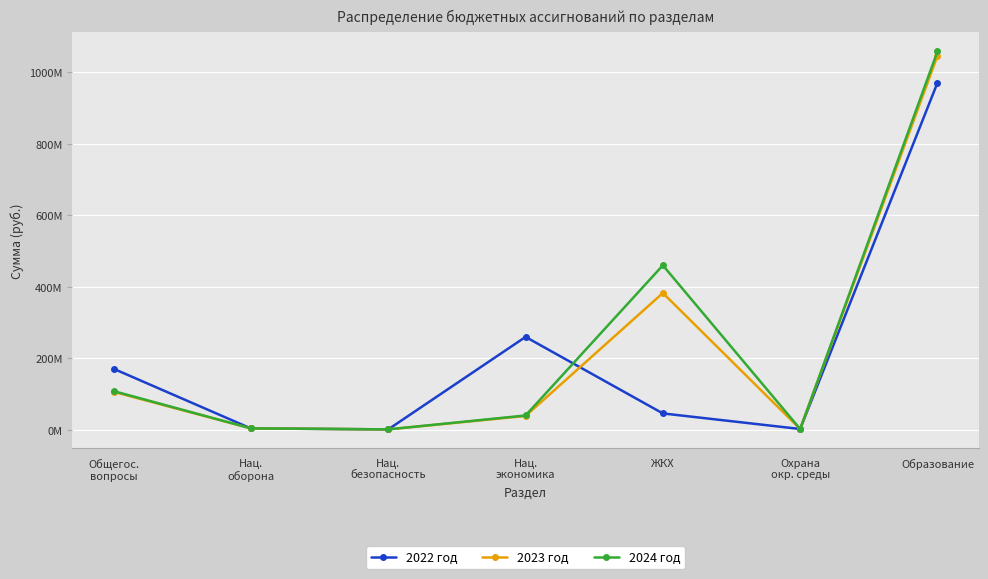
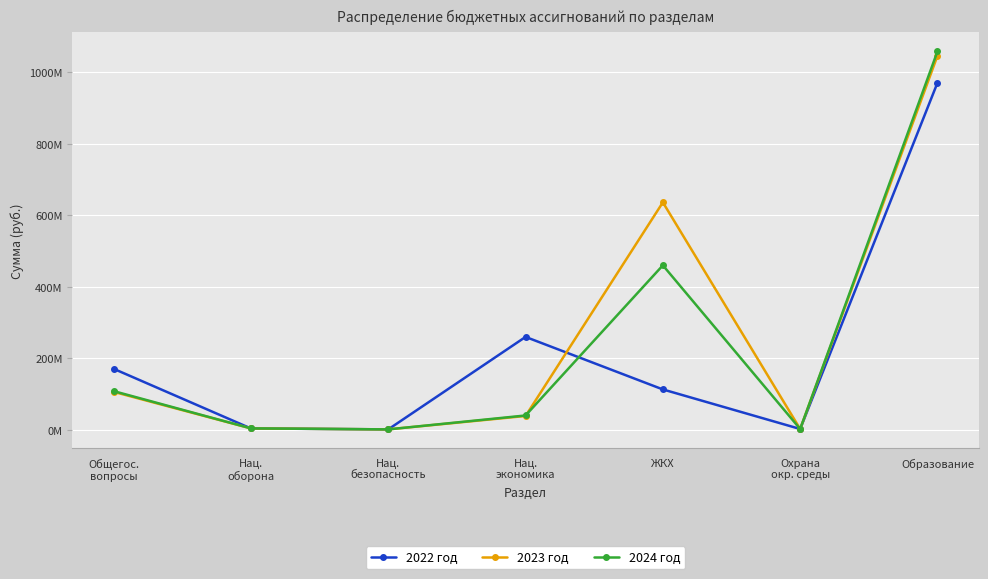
2022 год, ЖКХ: 50000000 -> 110000000
2023 год, ЖКХ: 380000000 -> 640000000
